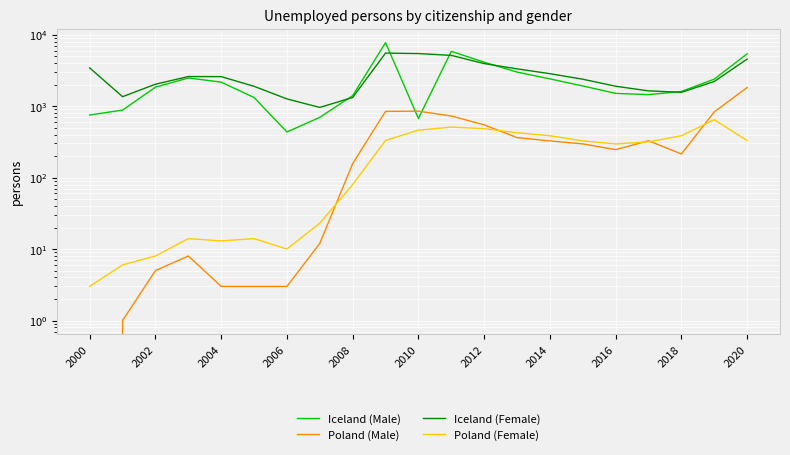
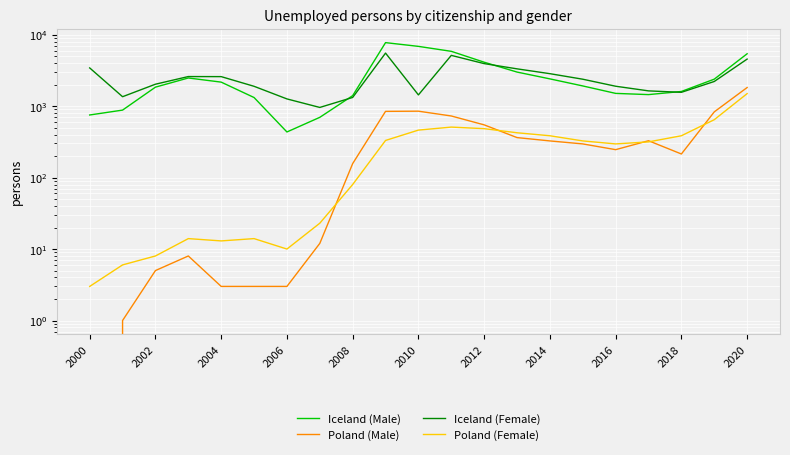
Iceland (Male), 2010: 700 -> 7000
Iceland (Female), 2010: 5000 -> 1400
Poland (Female), 2020: 300 -> 1500
